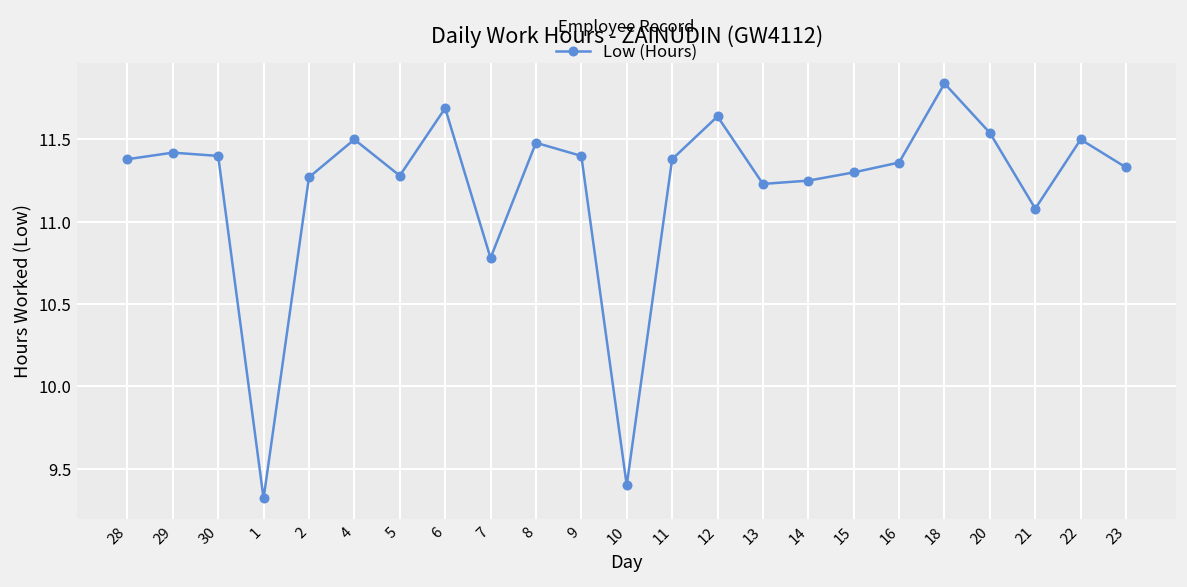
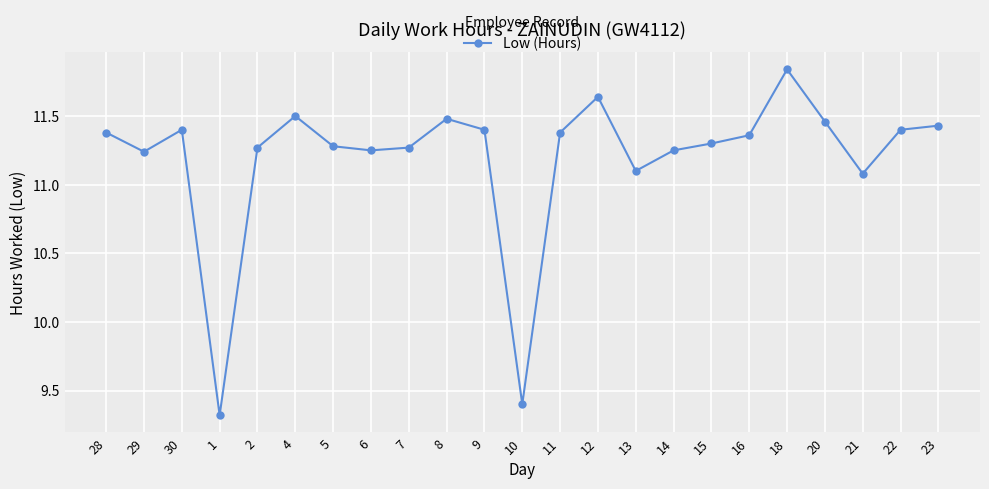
29: 11.42 -> 11.24
6: 11.69 -> 11.25
7: 10.78 -> 11.27
13: 11.23 -> 11.10
20: 11.54 -> 11.46
22: 11.5 -> 11.4
23: 11.33 -> 11.43
